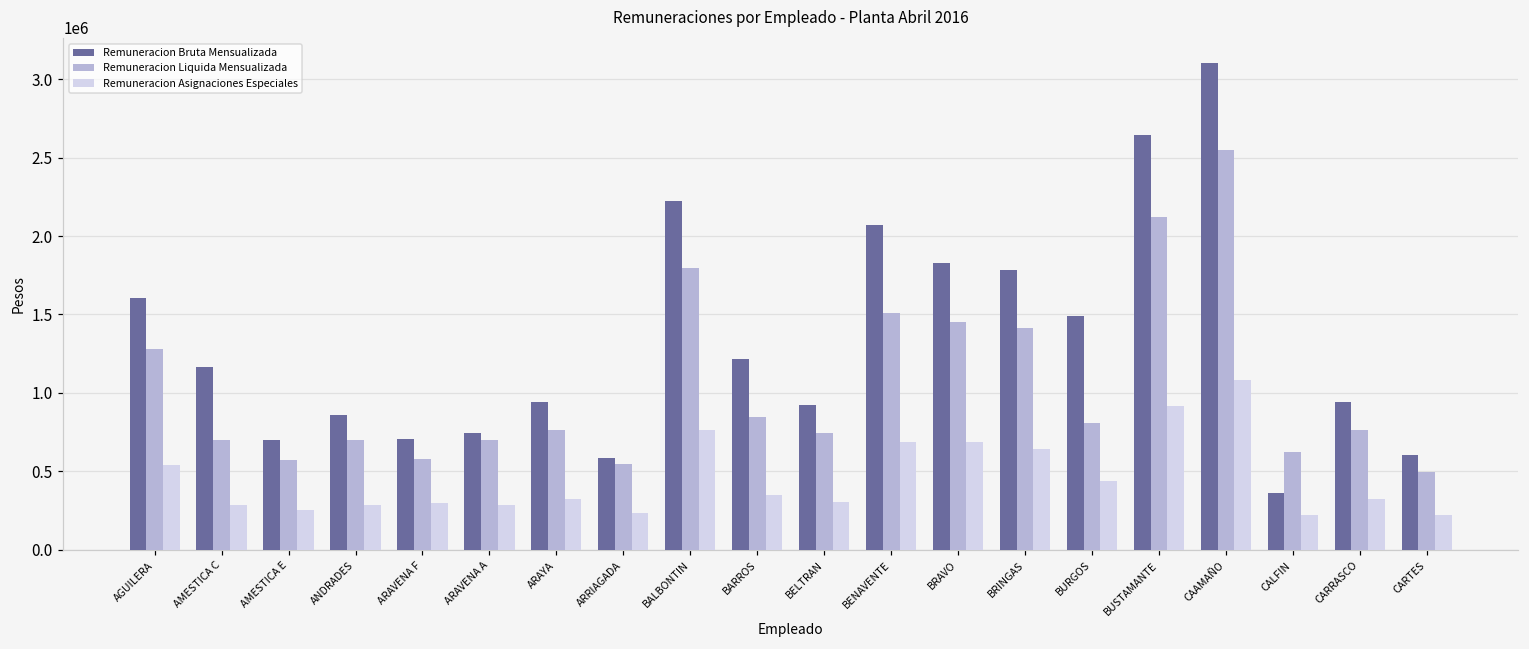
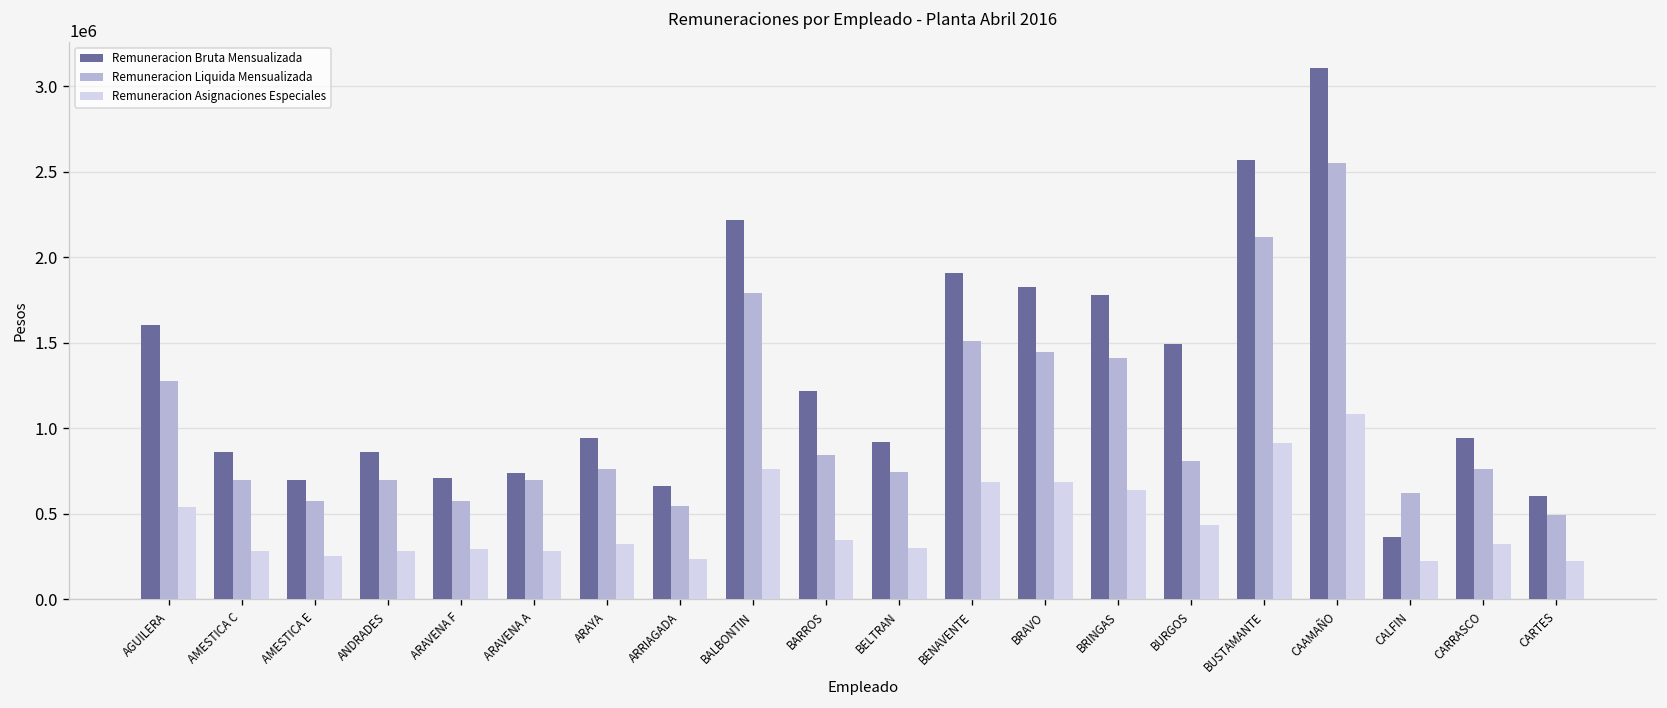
Remuneracion Bruta Mensualizada, AMESTICA C: 1170000 -> 860000
Remuneracion Bruta Mensualizada, ARRIAGADA: 580000 -> 660000
Remuneracion Bruta Mensualizada, BENAVENTE: 2070000 -> 1910000
Remuneracion Bruta Mensualizada, BUSTAMANTE: 2650000 -> 2570000
